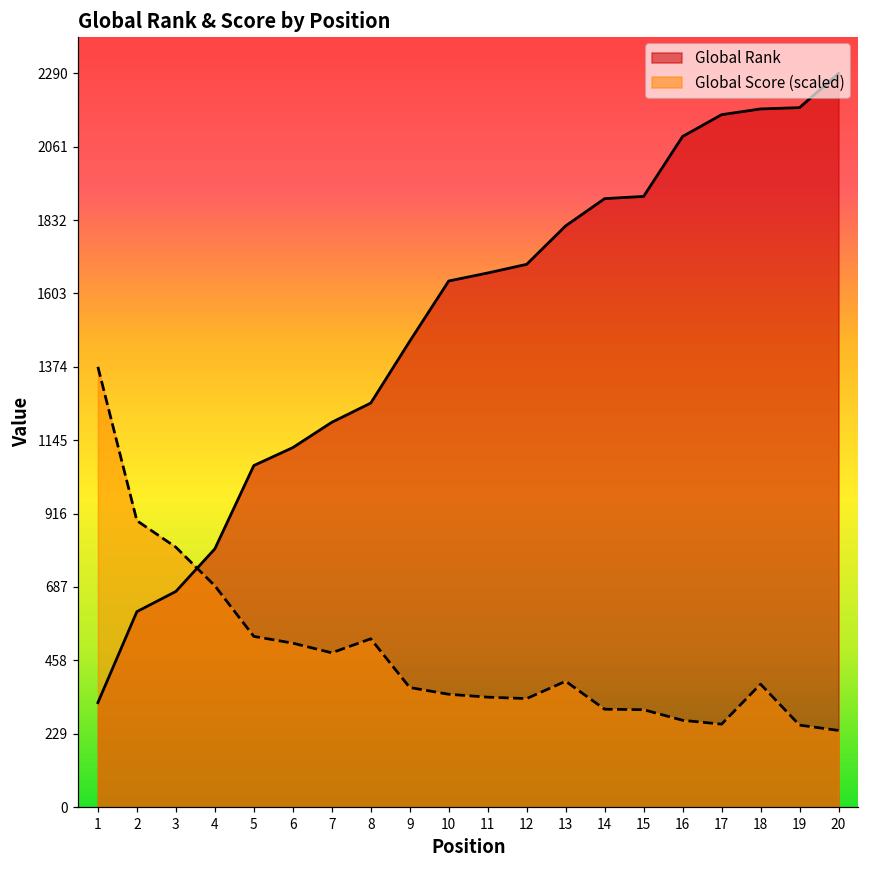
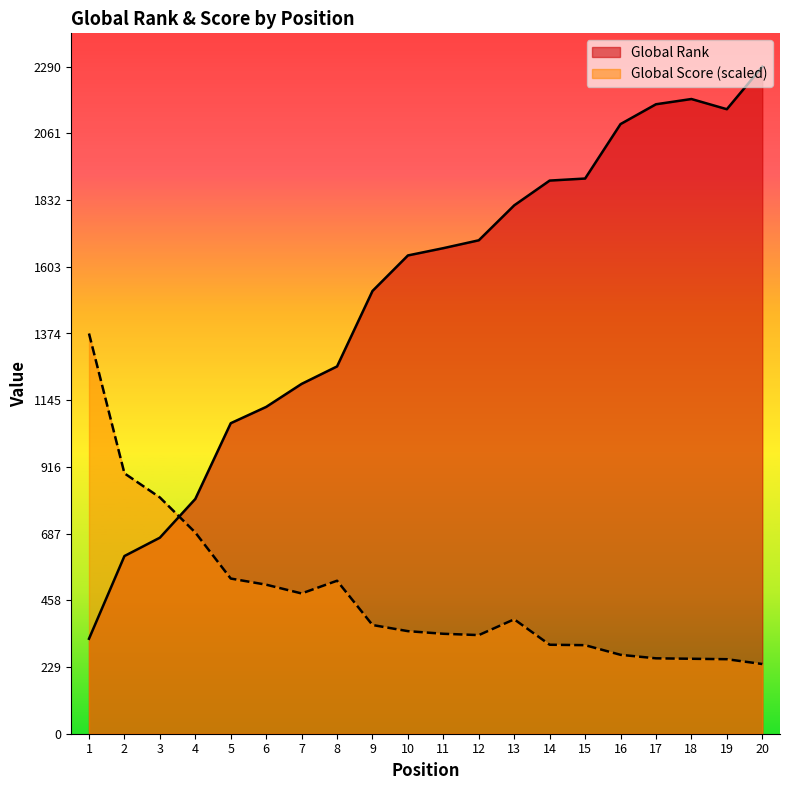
Global Rank, 9: 1450 -> 1520
Global Score (scaled), 18: 380 -> 260
Global Rank, 19: 2180 -> 2140
